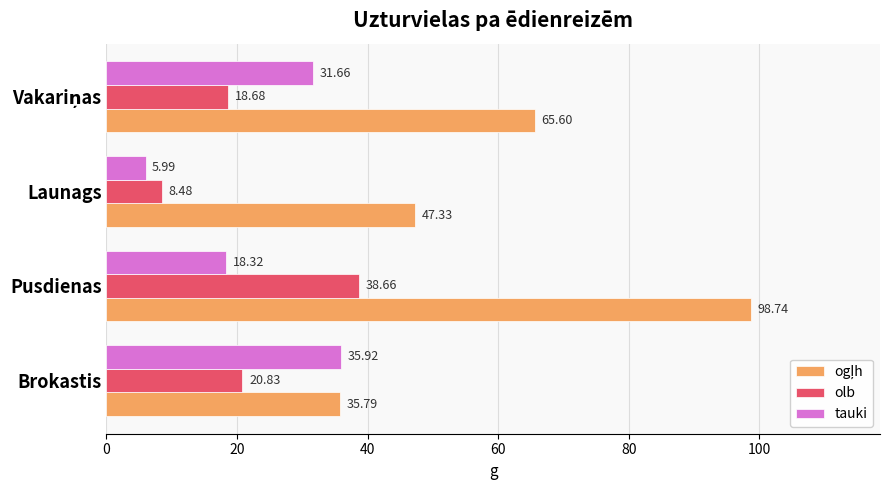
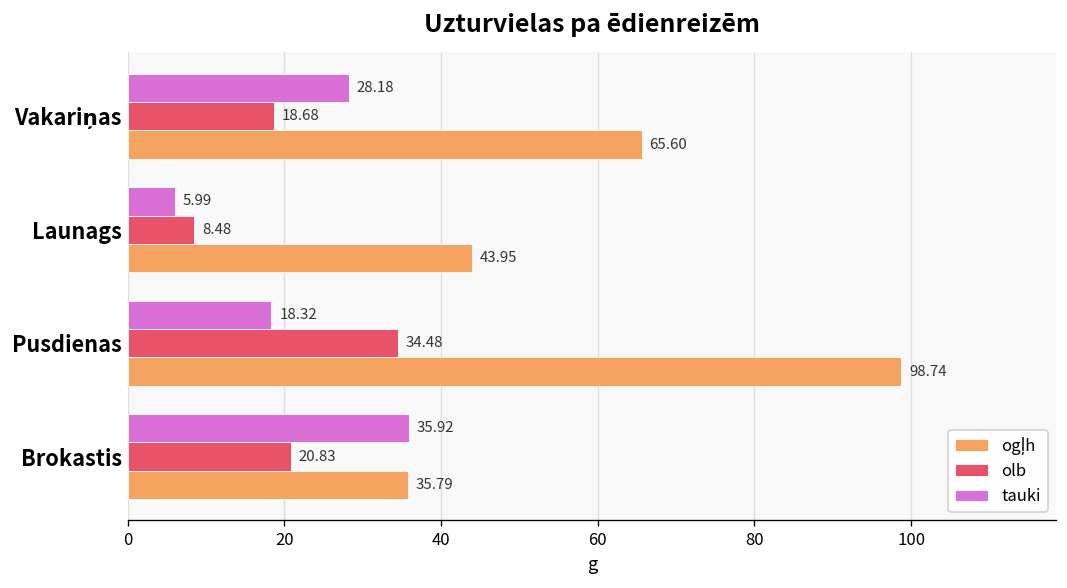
tauki, Vakariņas: 31.66 -> 28.18
ogļh, Launags: 47.33 -> 43.95
olb, Pusdienas: 38.66 -> 34.48
